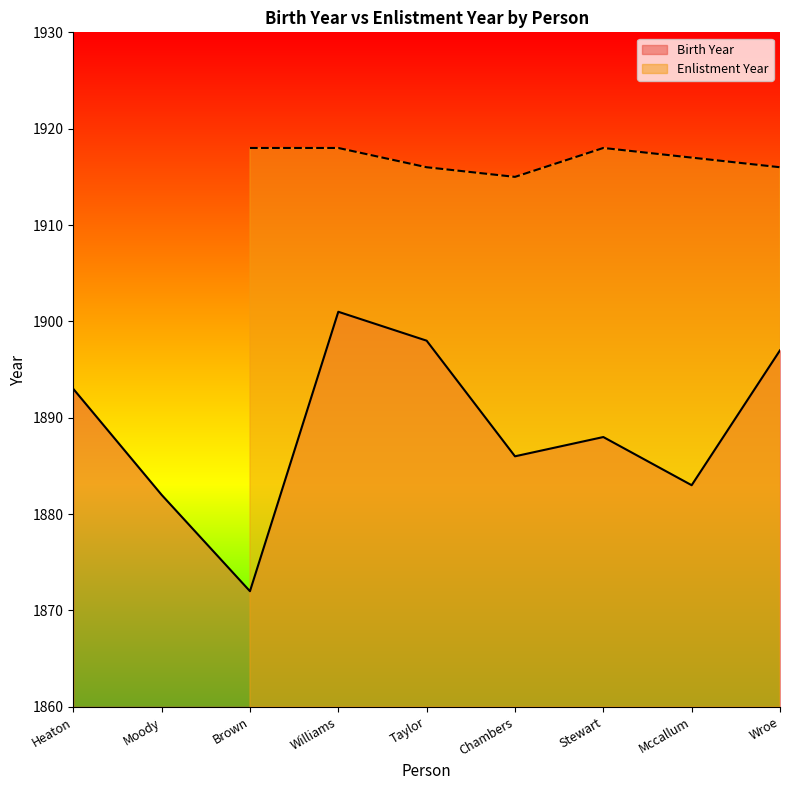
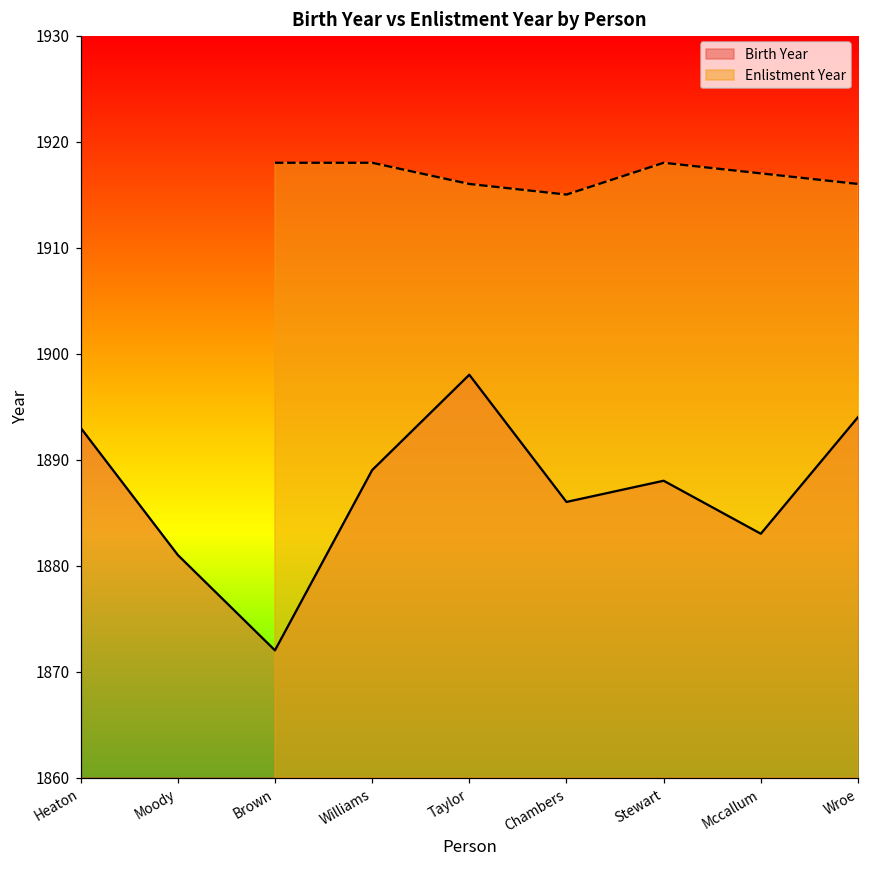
Birth Year, Moody: 1882 -> 1881
Birth Year, Williams: 1901 -> 1889
Birth Year, Wroe: 1897 -> 1894
